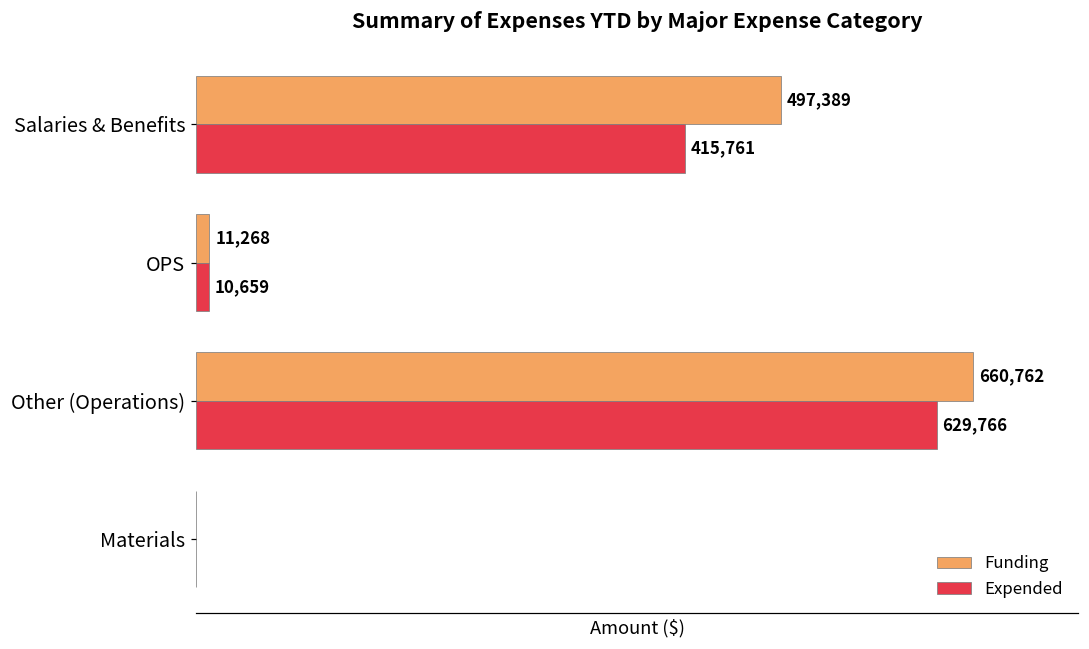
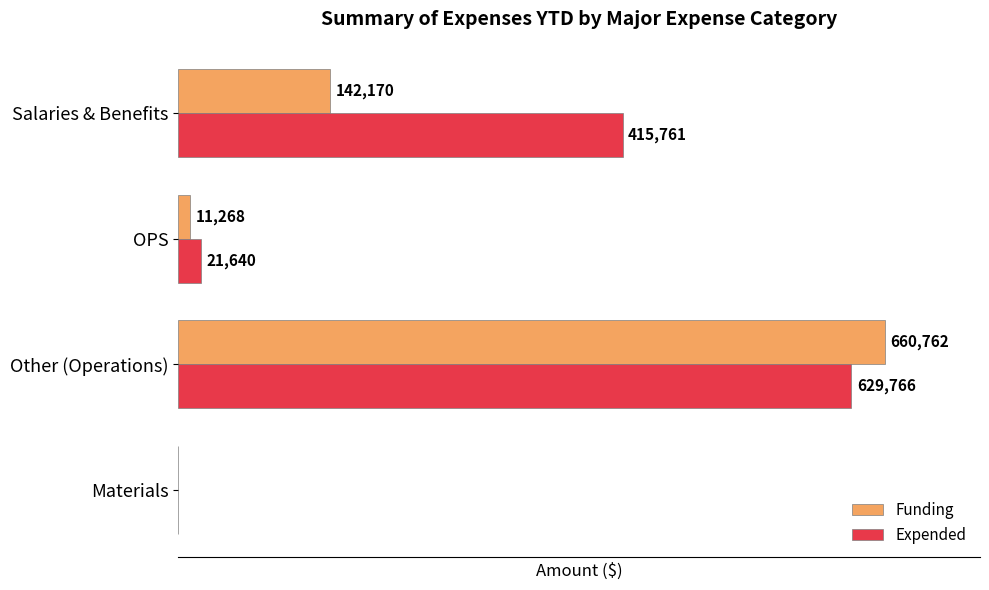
Funding, Salaries & Benefits: 497,389 -> 142,170
Expended, OPS: 10,659 -> 21,640
